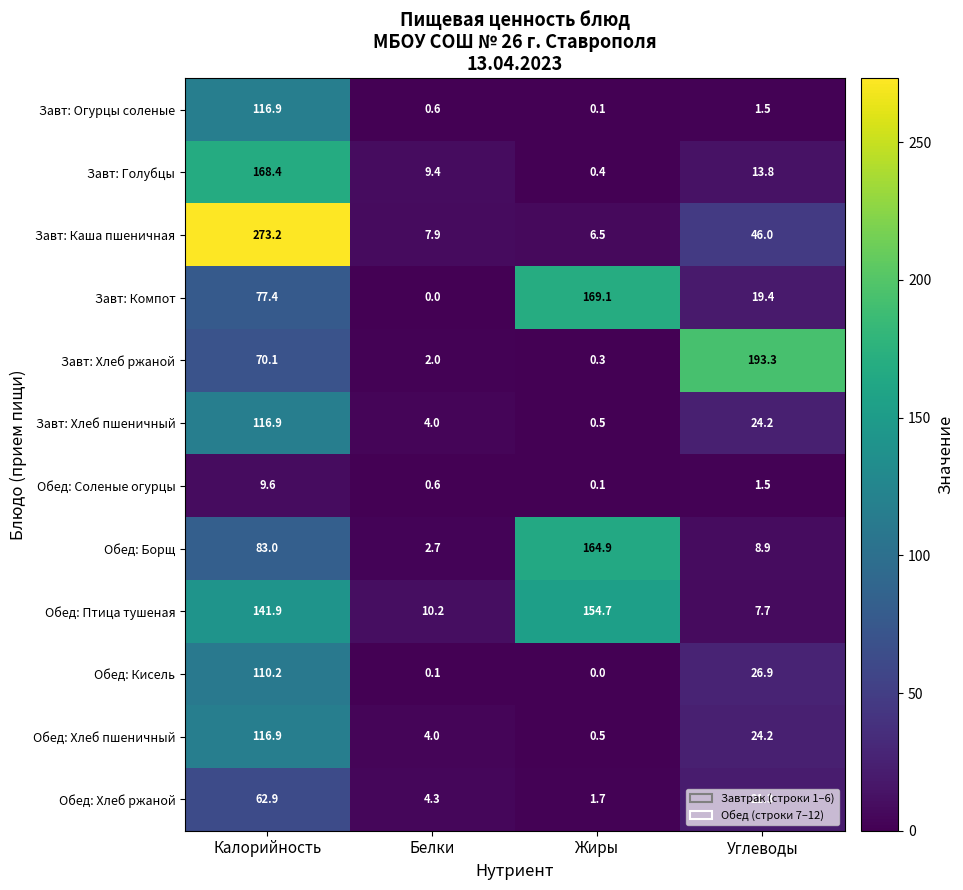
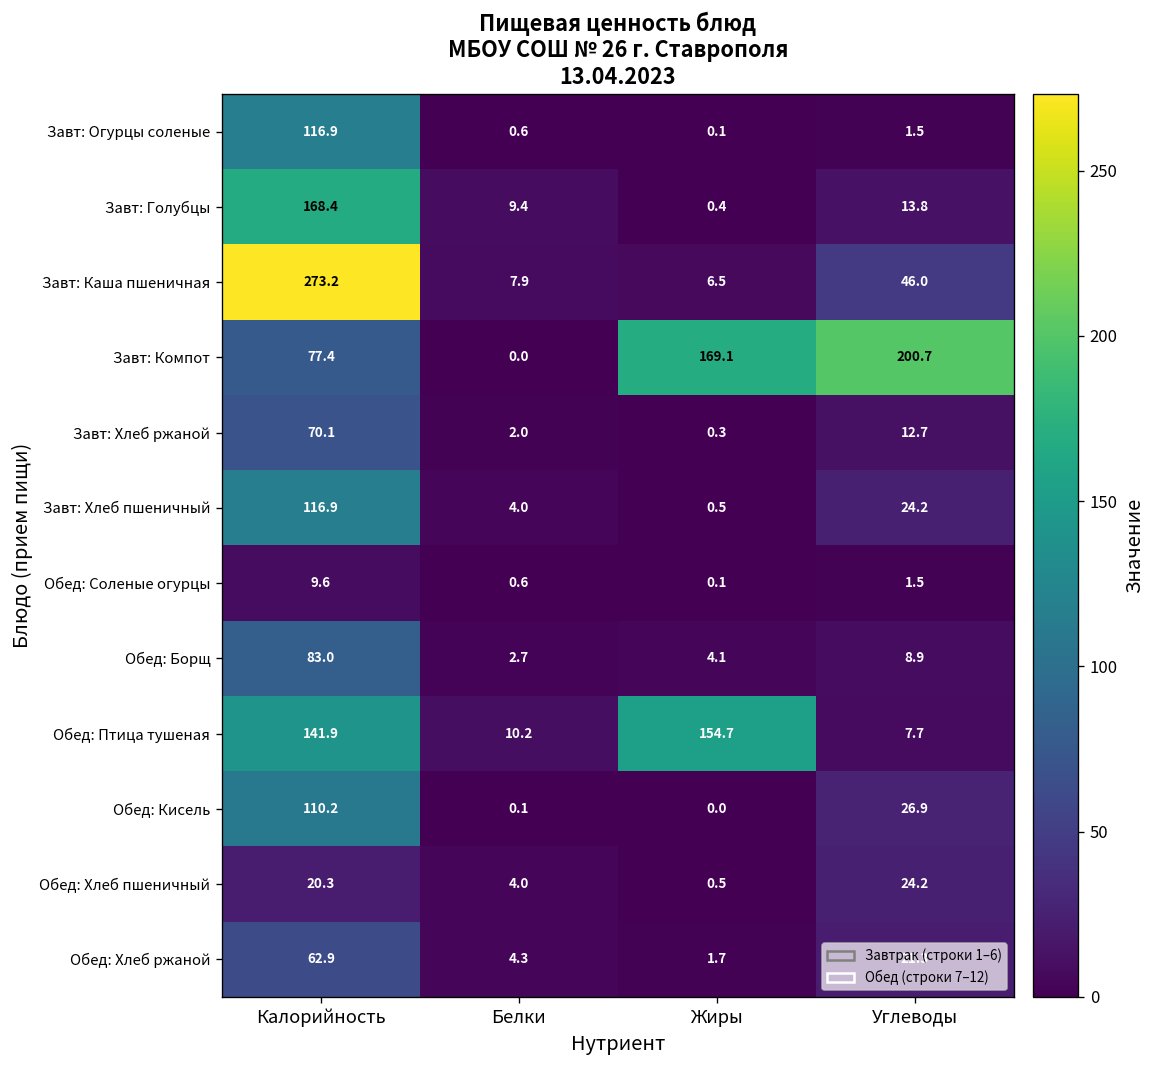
Завт: Компот, Углеводы: 19.4 -> 200.7
Завт: Хлеб ржаной, Углеводы: 193.3 -> 12.7
Обед: Борщ, Жиры: 164.9 -> 4.1
Обед: Хлеб пшеничный, Калорийность: 116.9 -> 20.3
